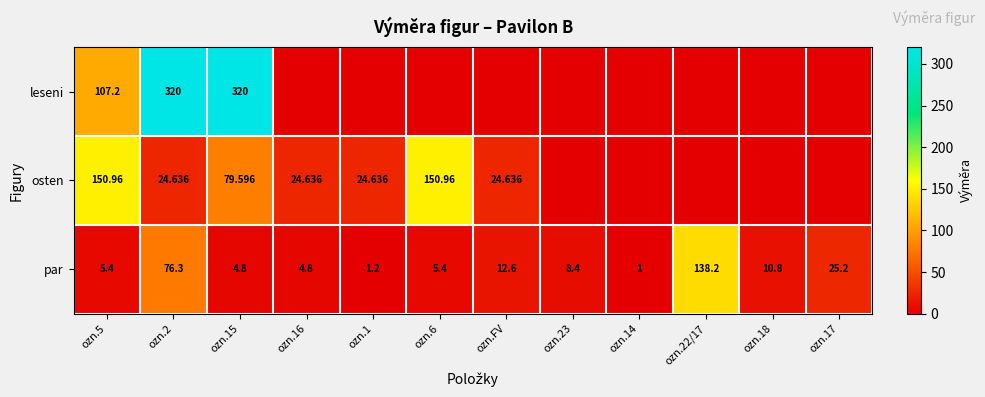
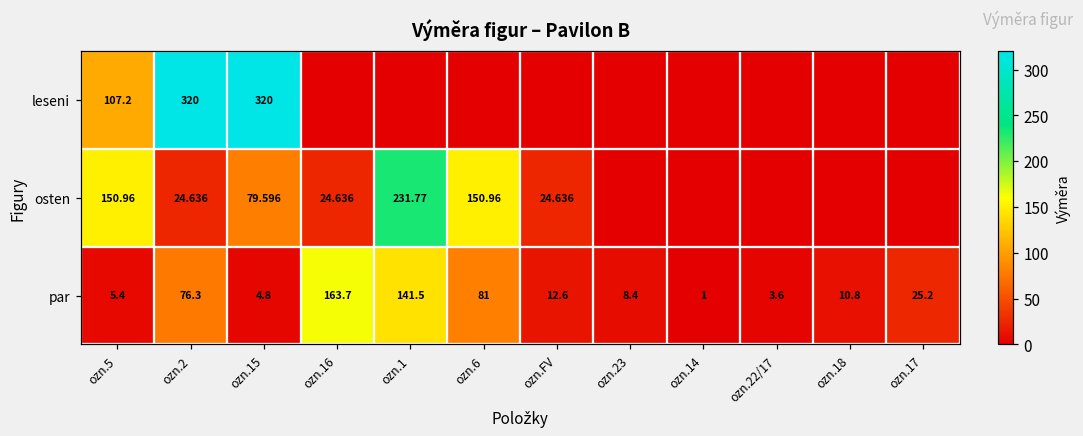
osten, ozn.1: 24.636 -> 231.77
par, ozn.16: 4.8 -> 163.7
par, ozn.1: 1.2 -> 141.5
par, ozn.6: 5.4 -> 81
par, ozn.22/17: 138.2 -> 3.6
